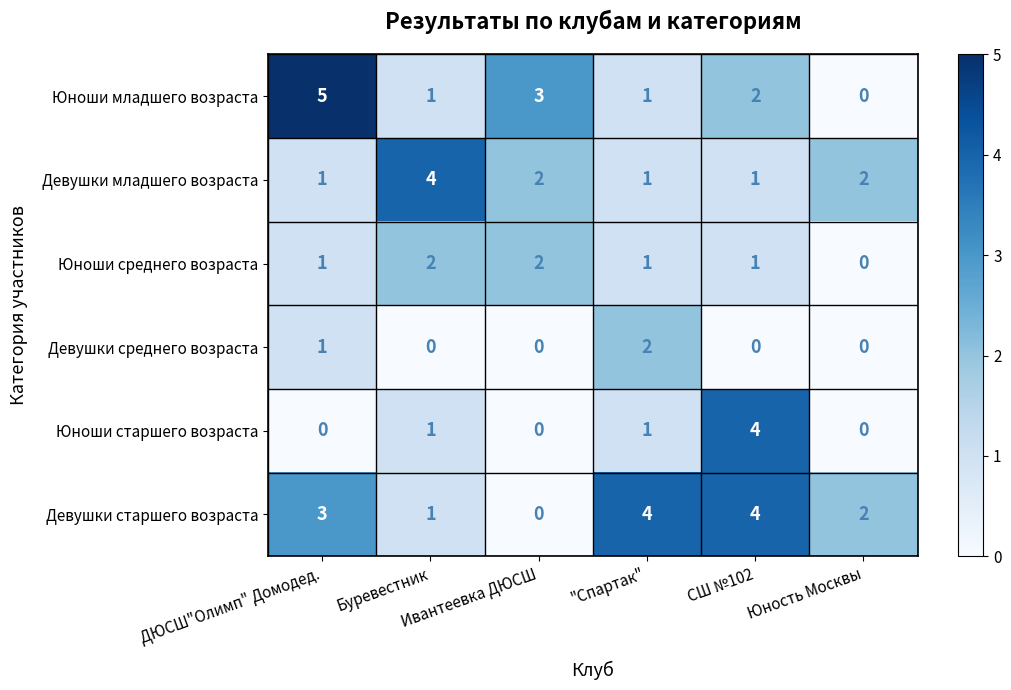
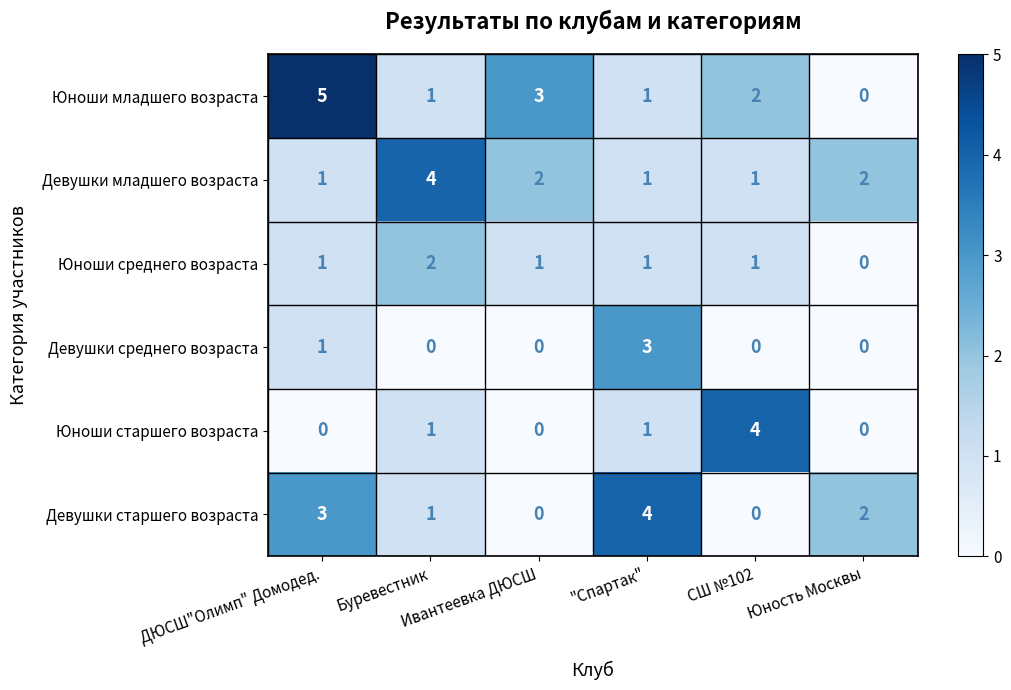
Юноши среднего возраста, Ивантеевка ДЮСШ: 2 -> 1
Девушки среднего возраста, "Спартак": 2 -> 3
Девушки старшего возраста, СШ №102: 4 -> 0
